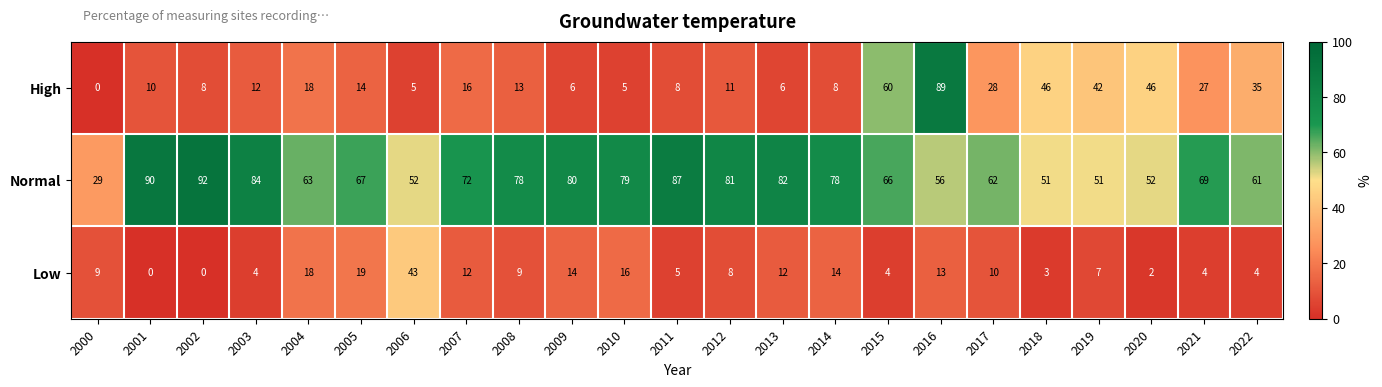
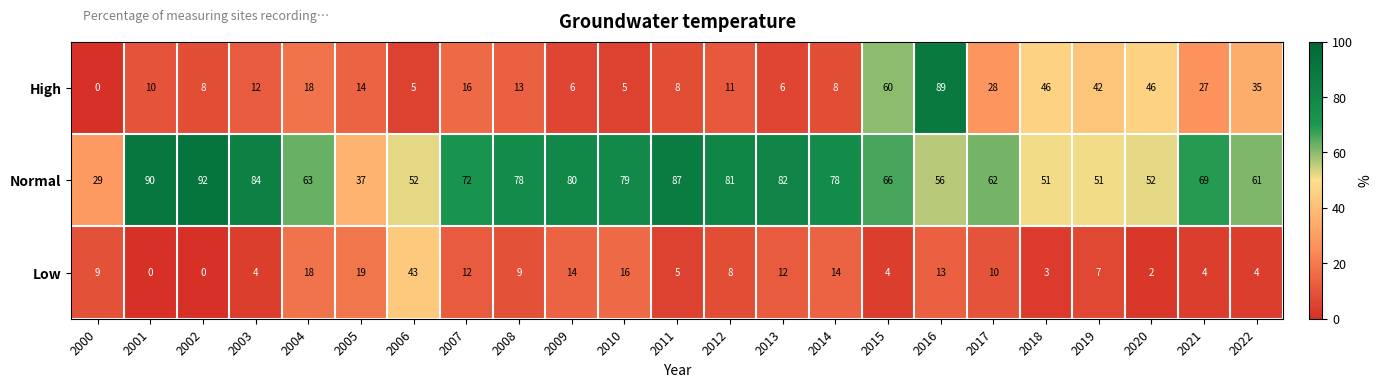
Normal, 2005: 67 -> 37
